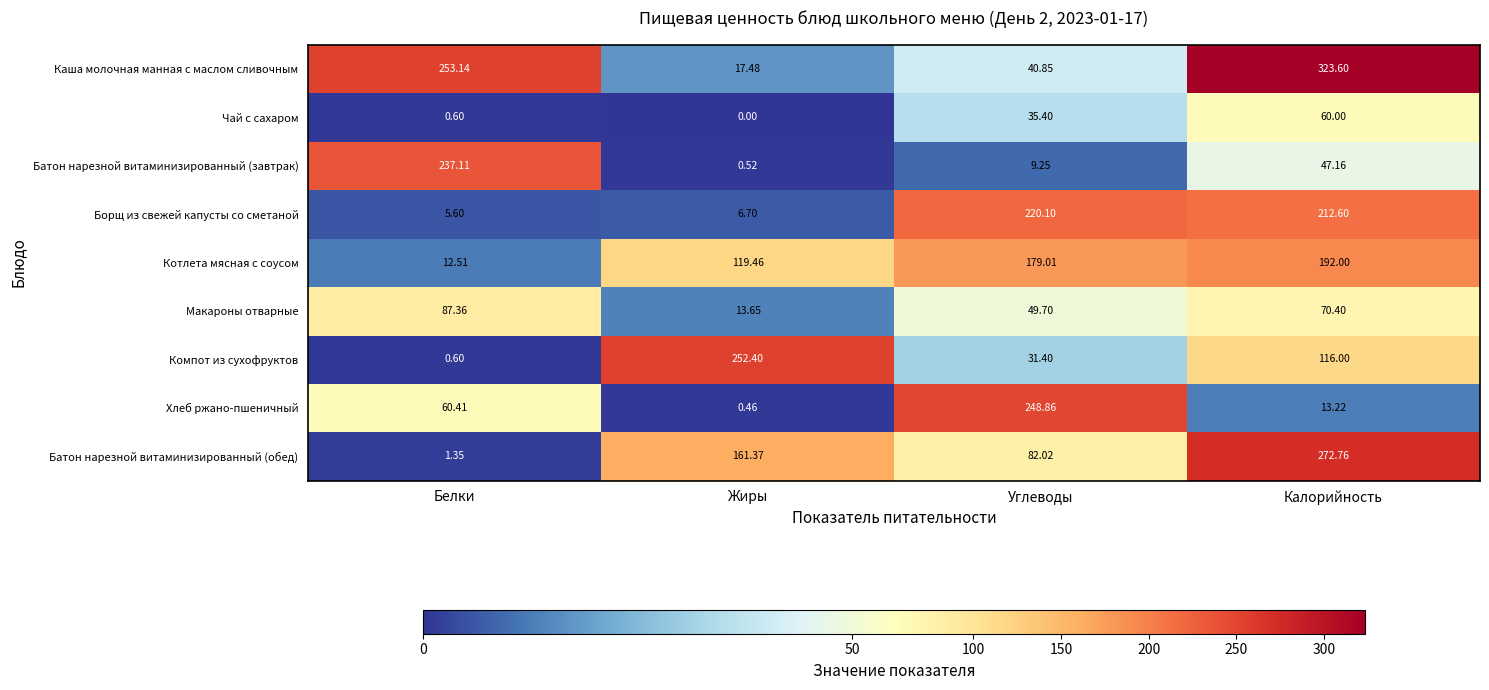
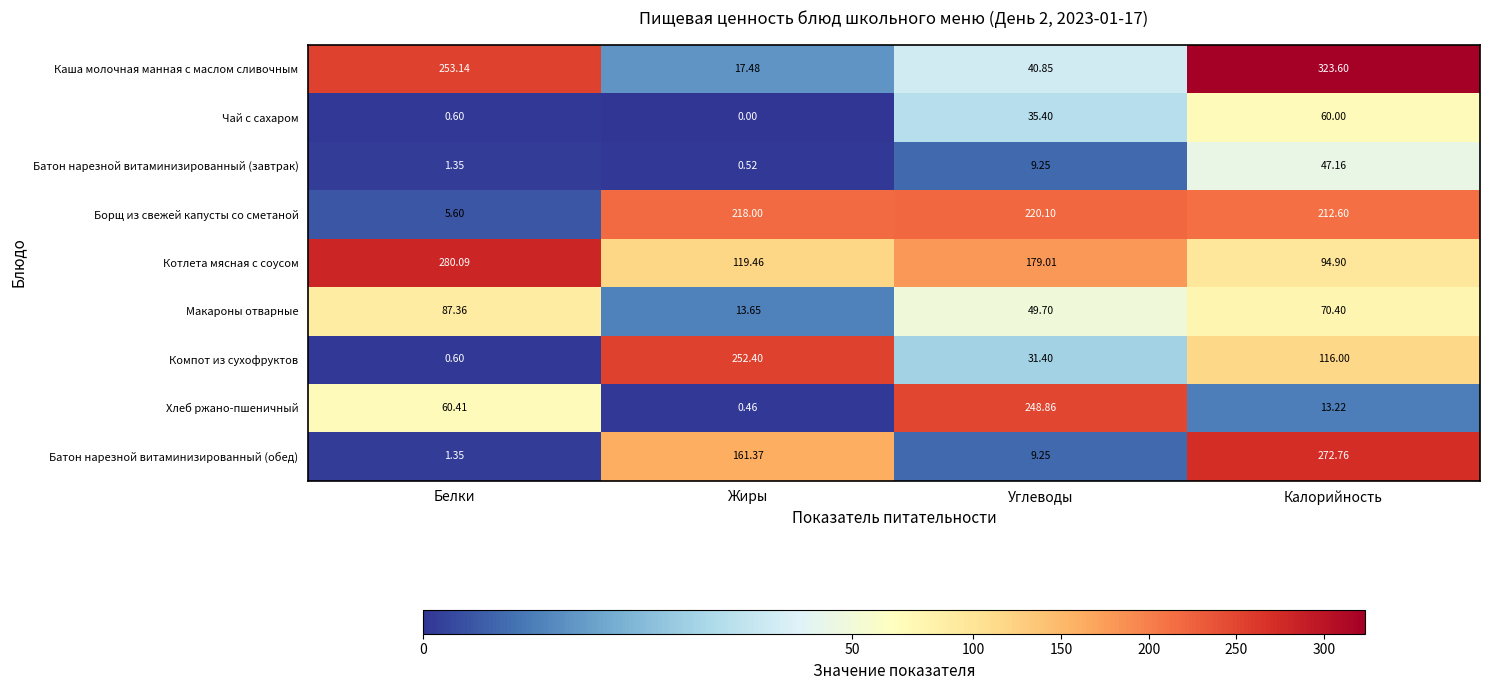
Батон нарезной витаминизированный (завтрак), Белки: 237.11 -> 1.35
Борщ из свежей капусты со сметаной, Жиры: 6.70 -> 218.00
Котлета мясная с соусом, Белки: 12.51 -> 280.09
Котлета мясная с соусом, Калорийность: 192.00 -> 94.90
Батон нарезной витаминизированный (обед), Углеводы: 82.02 -> 9.25
